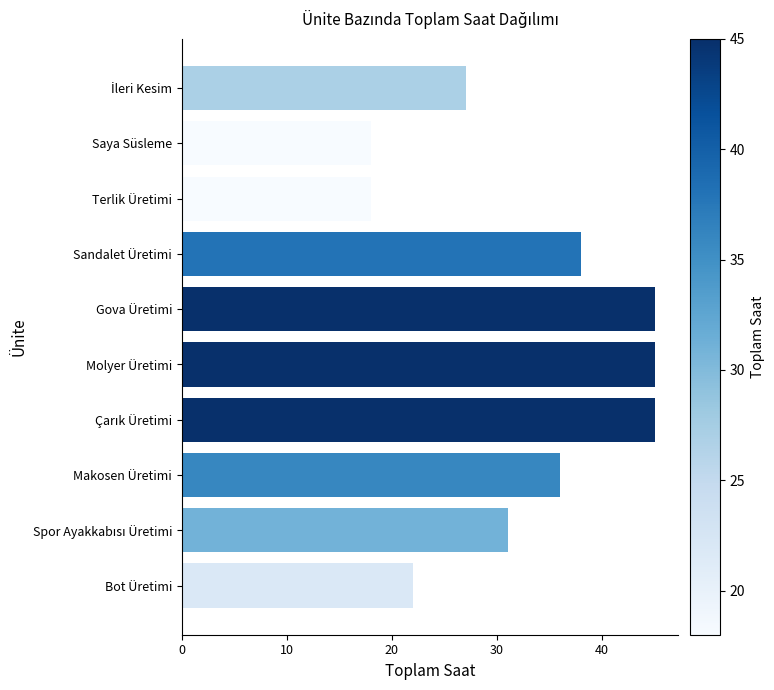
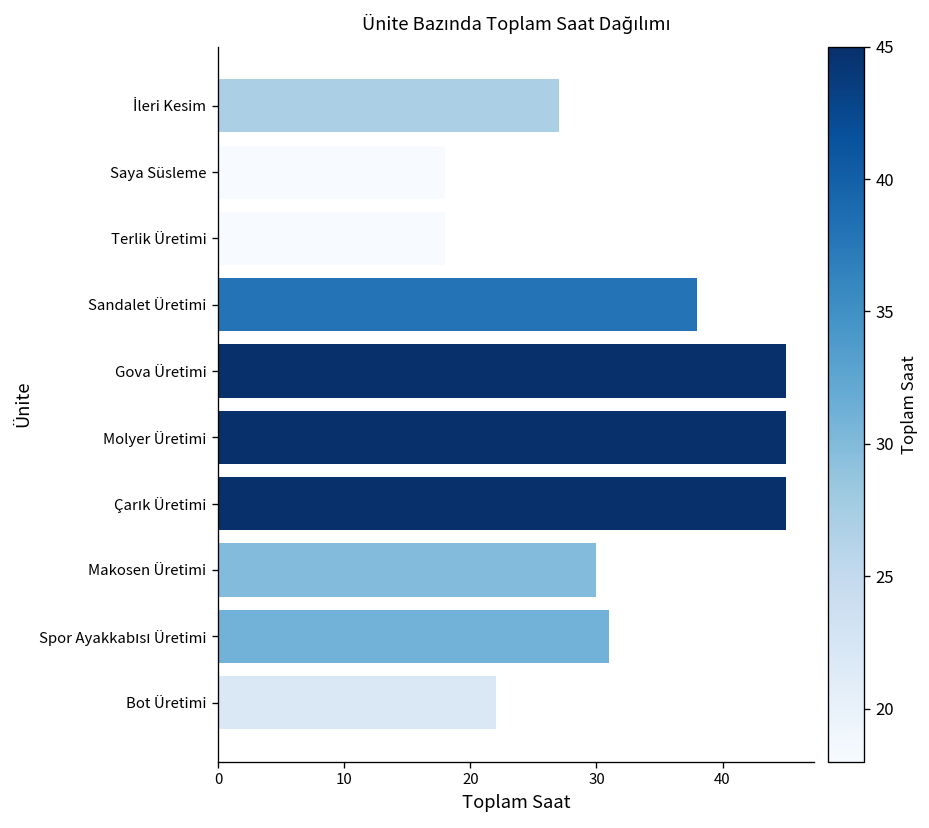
Makosen Üretimi: 36 -> 30
